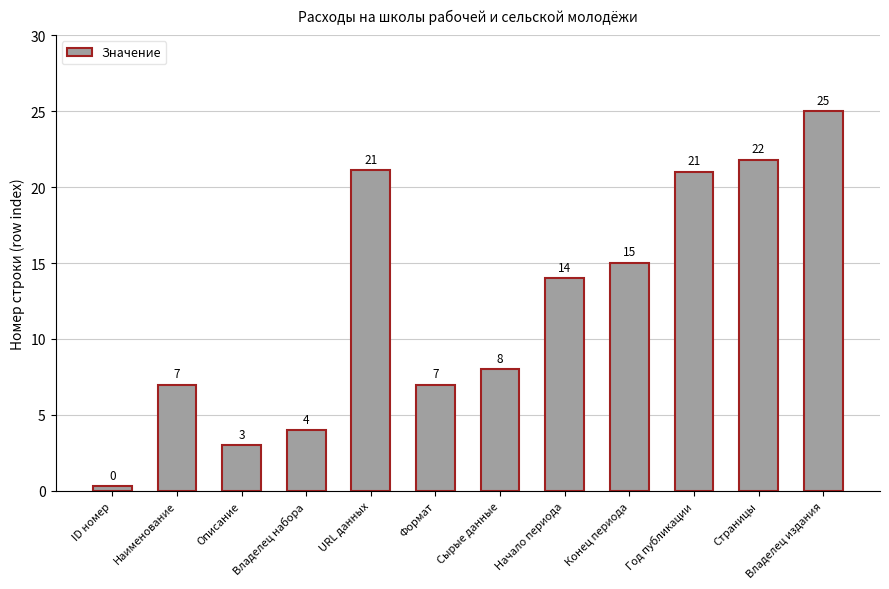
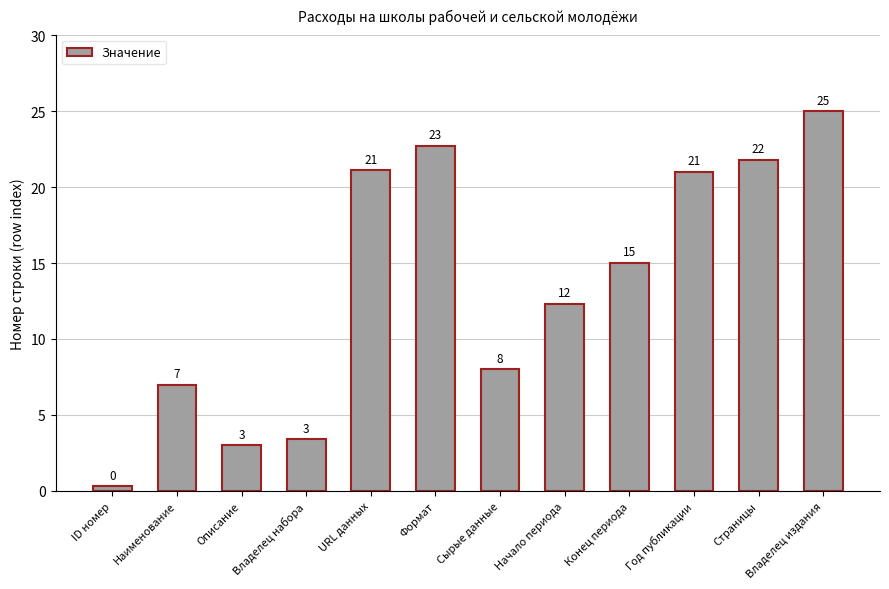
Владелец набора: 4 -> 3
Формат: 7 -> 23
Начало периода: 14 -> 12
